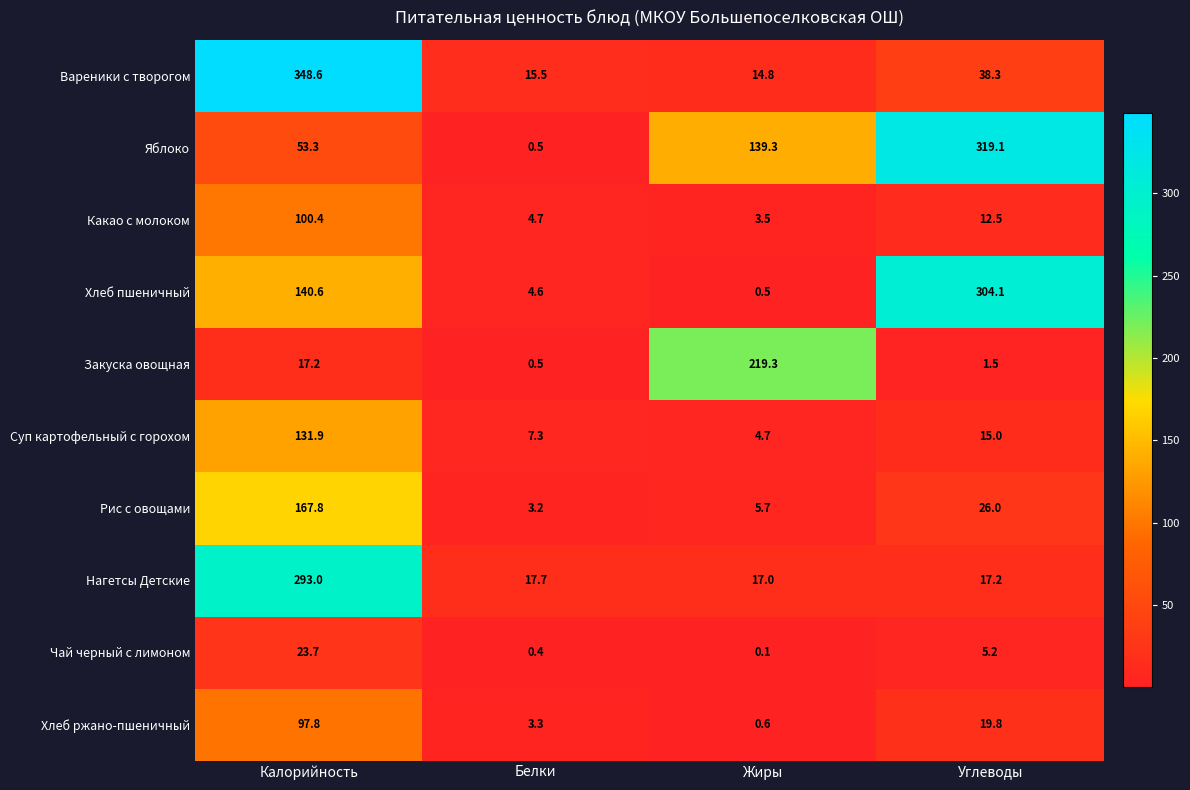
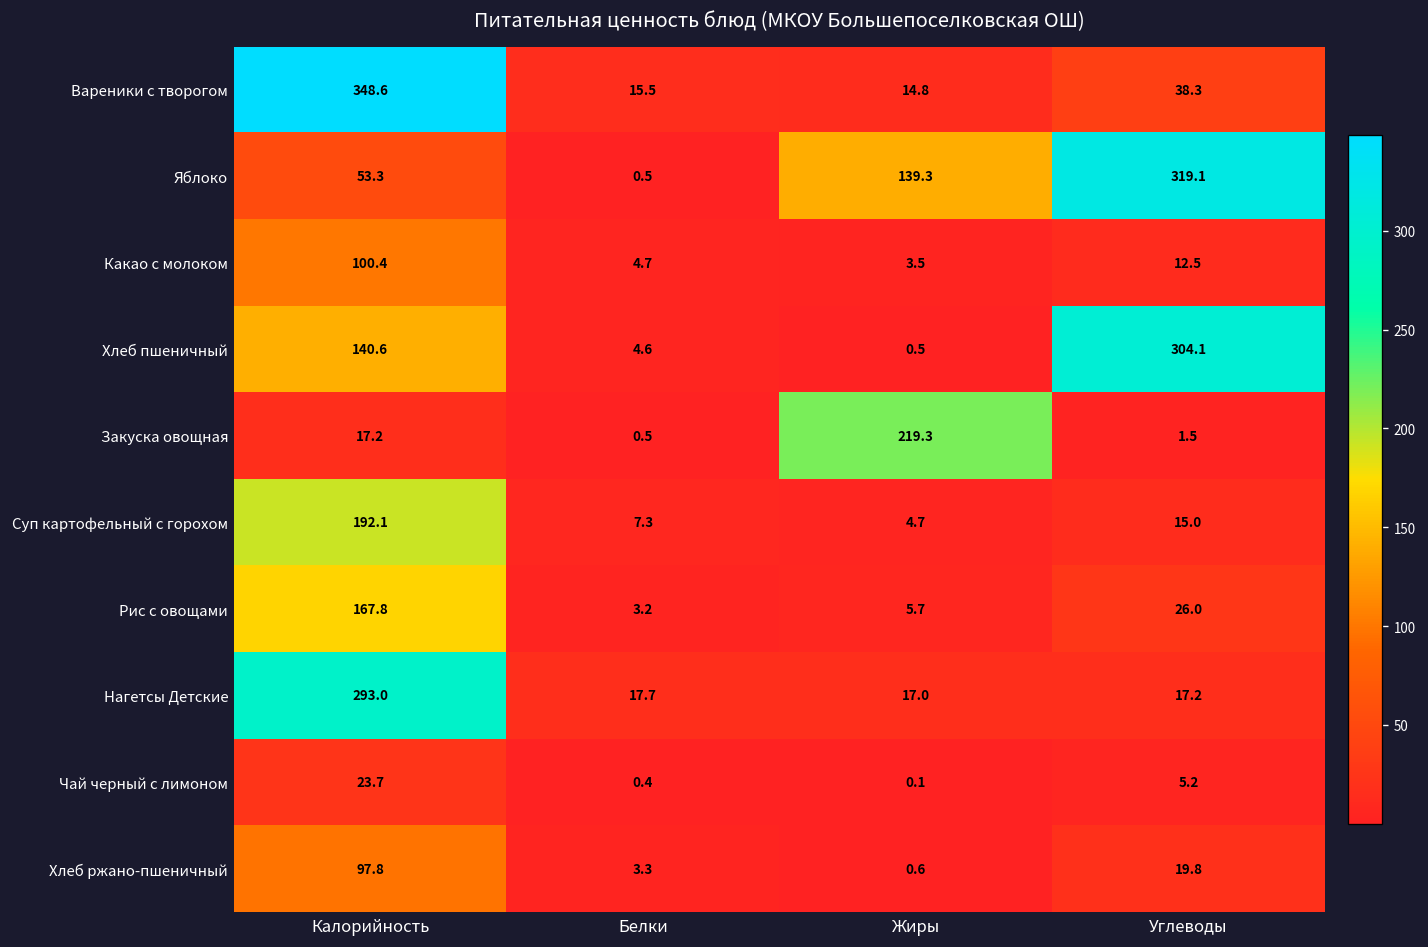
Суп картофельный с горохом, Калорийность: 131.9 -> 192.1
